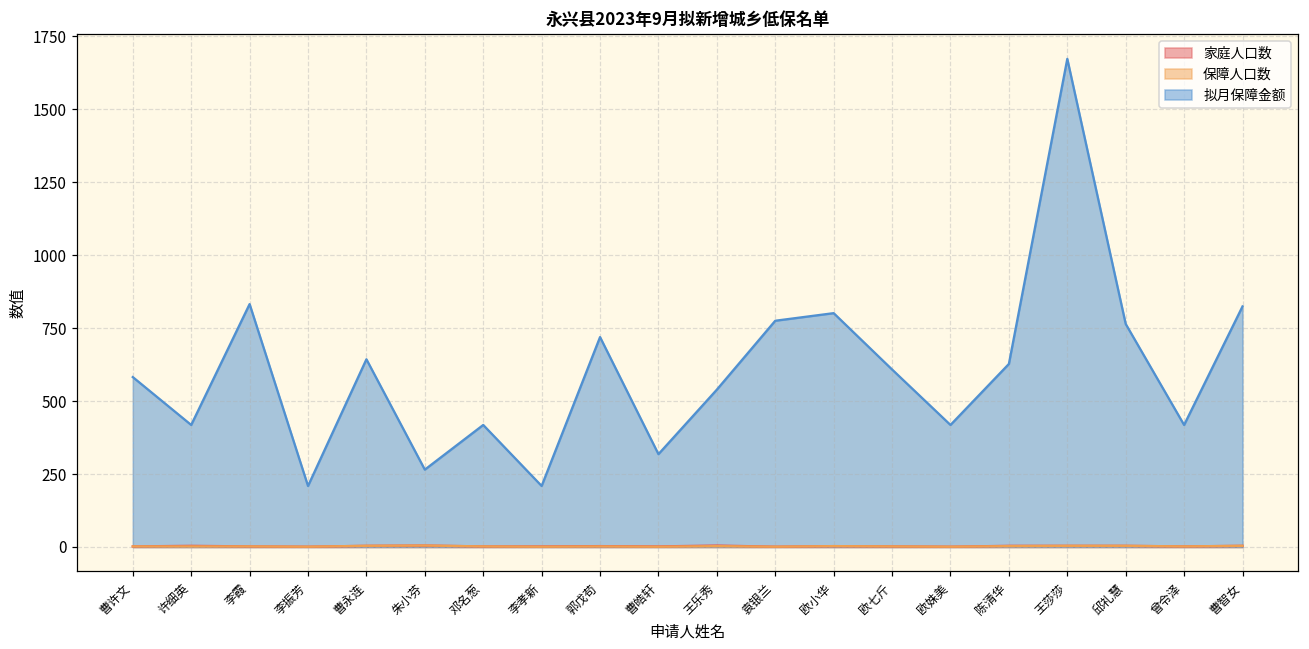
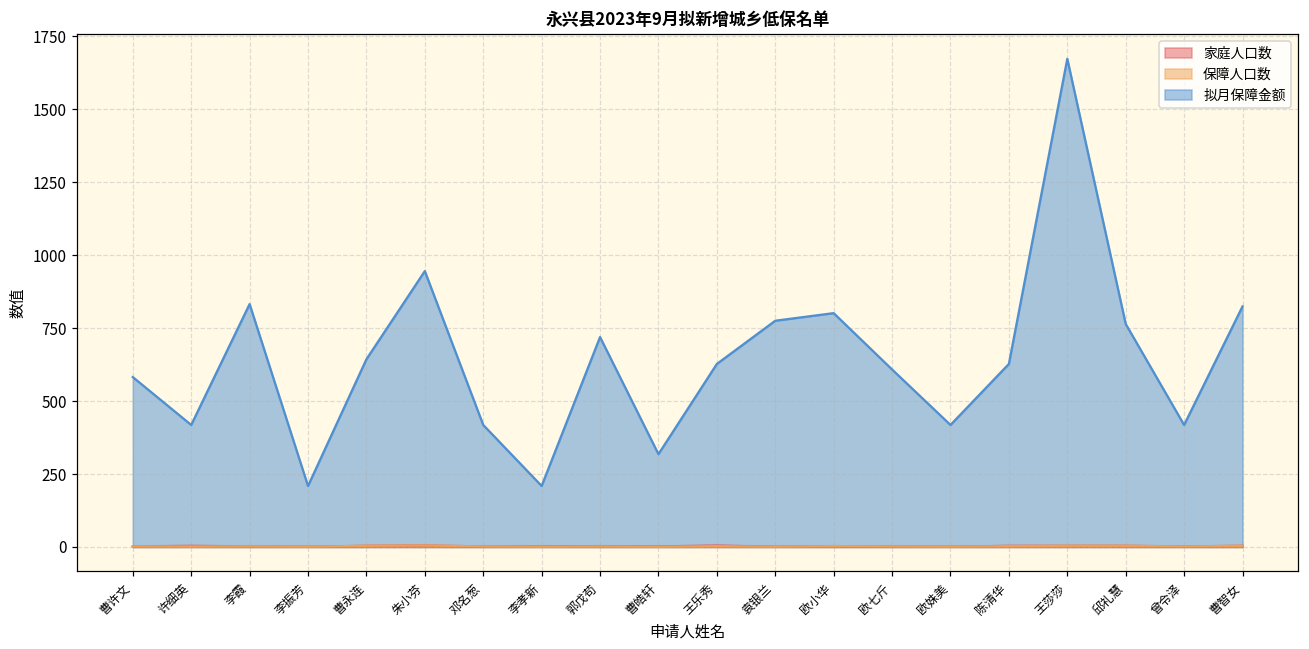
拟月保障金额, 朱小芬: 270 -> 950
拟月保障金额, 王乐秀: 540 -> 630
